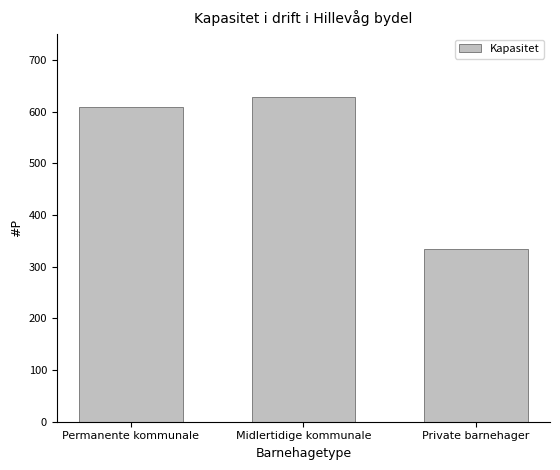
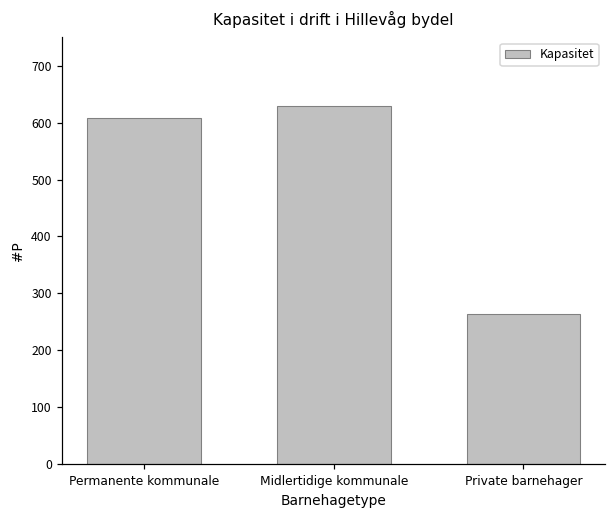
Private barnehager: 340 -> 260
